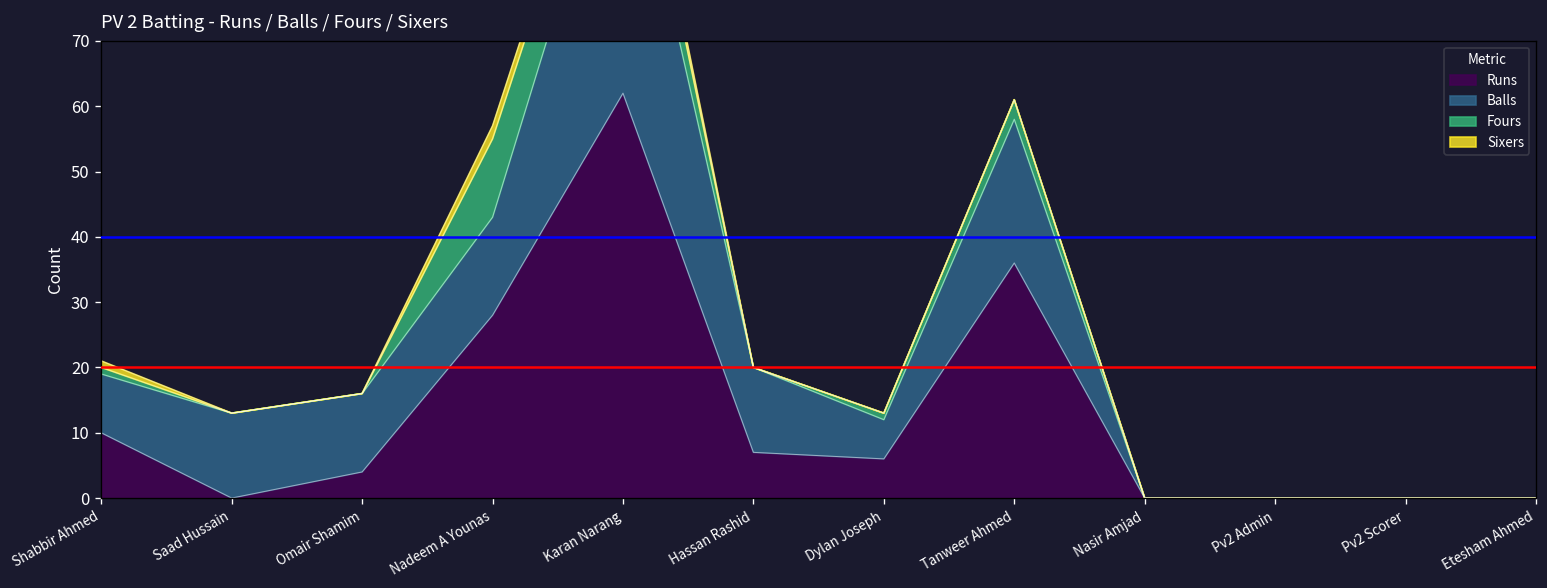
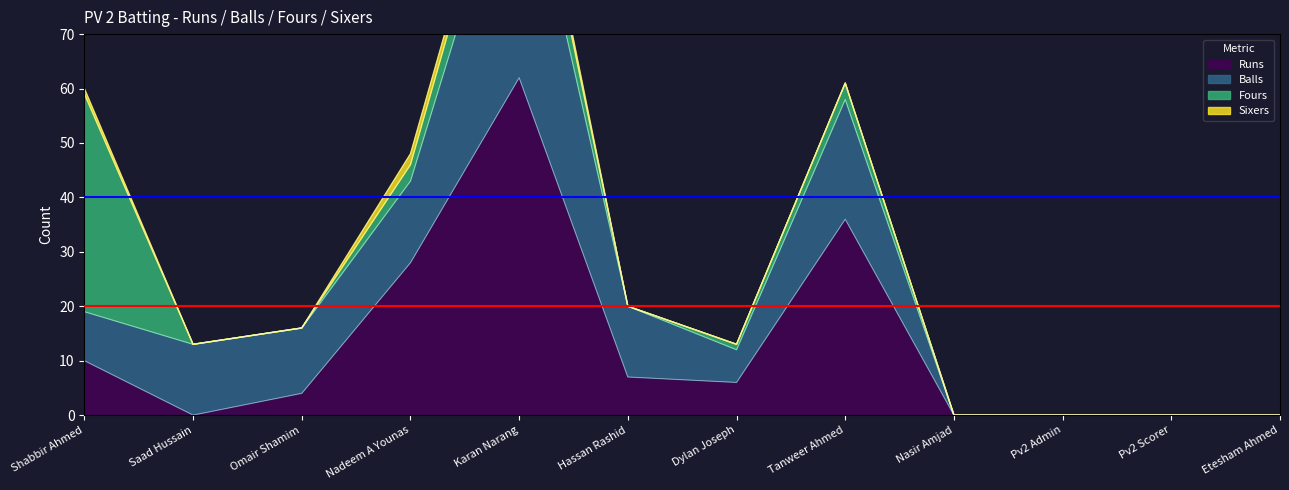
Fours, Shabbir Ahmed: 1 -> 40
Fours, Nadeem A Younas: 12 -> 3
